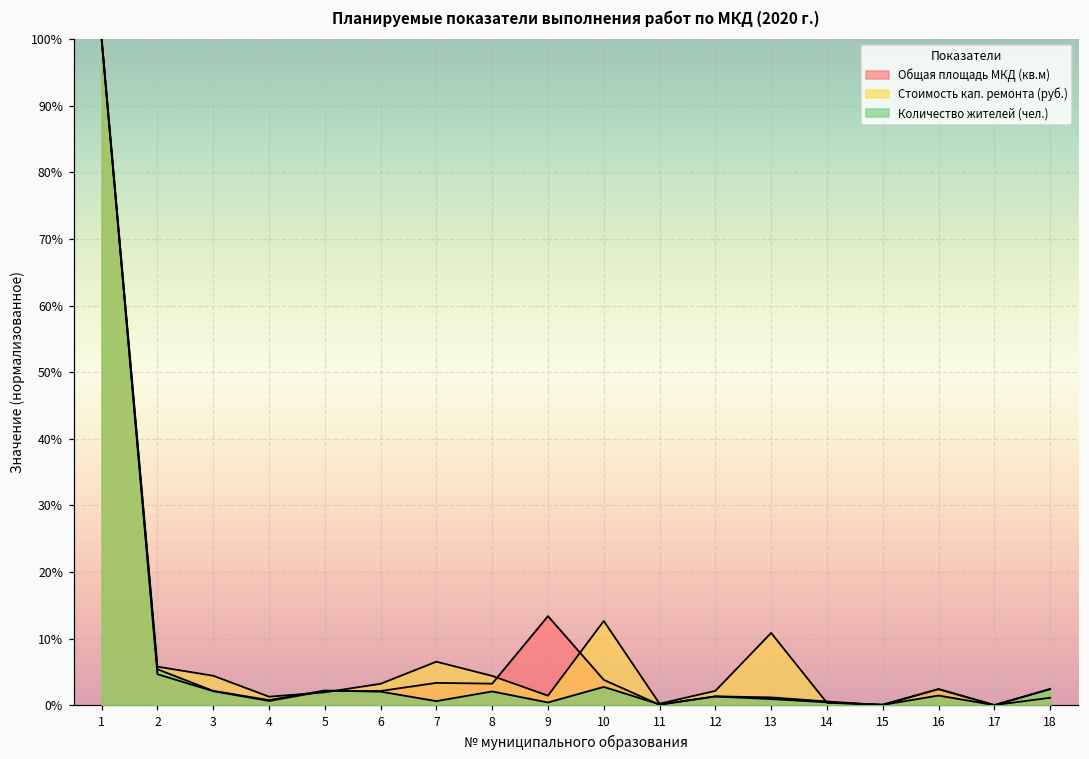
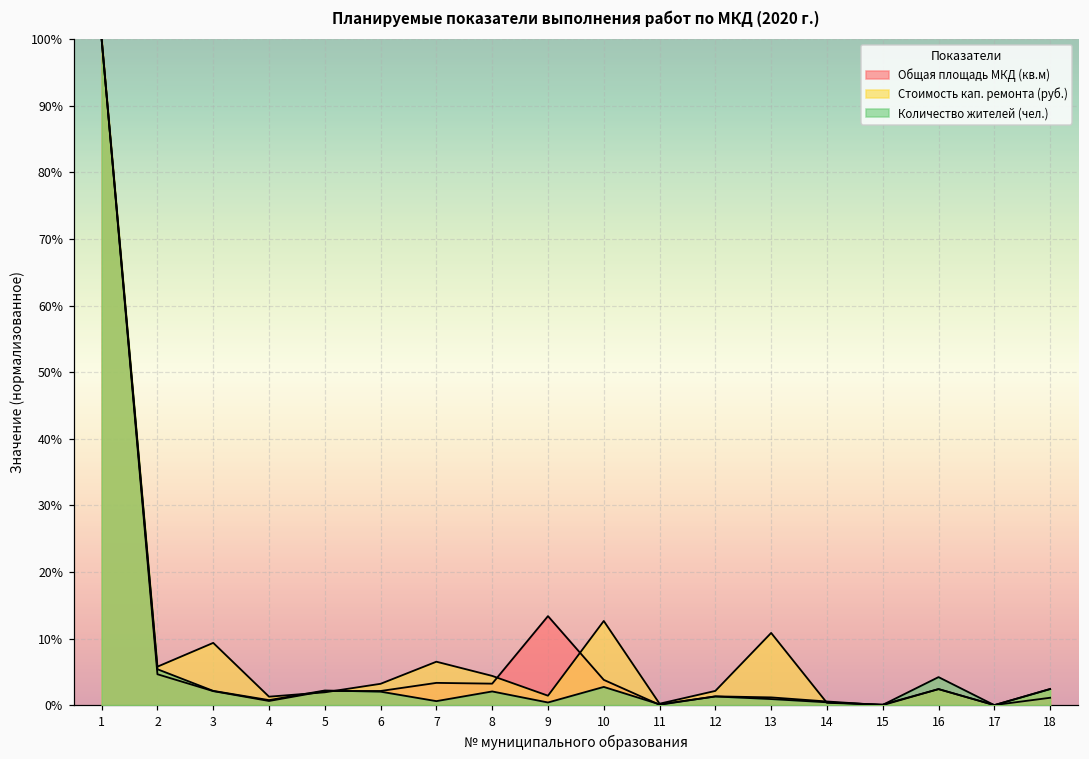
Стоимость кап. ремонта (руб.), 3: 4% -> 9%
Количество жителей (чел.), 16: 1% -> 4%
